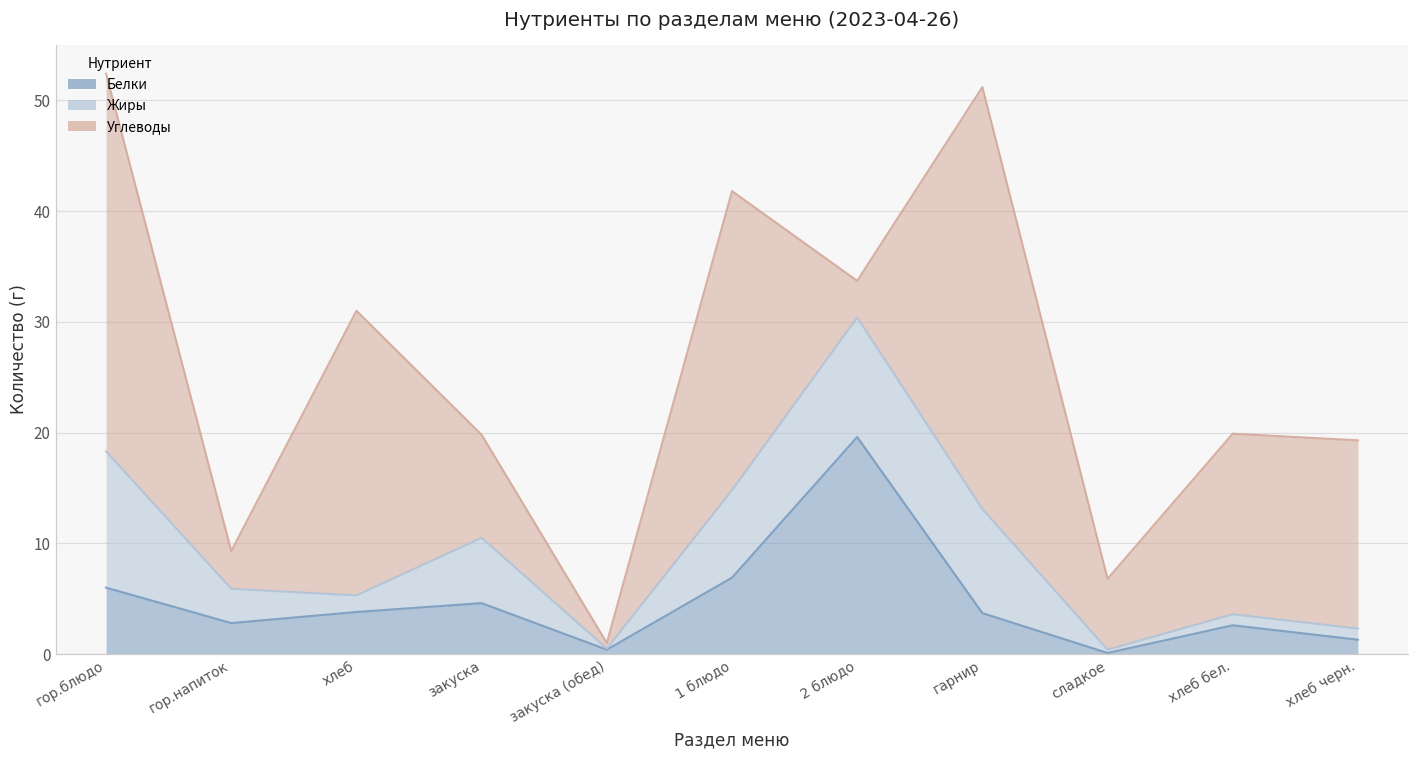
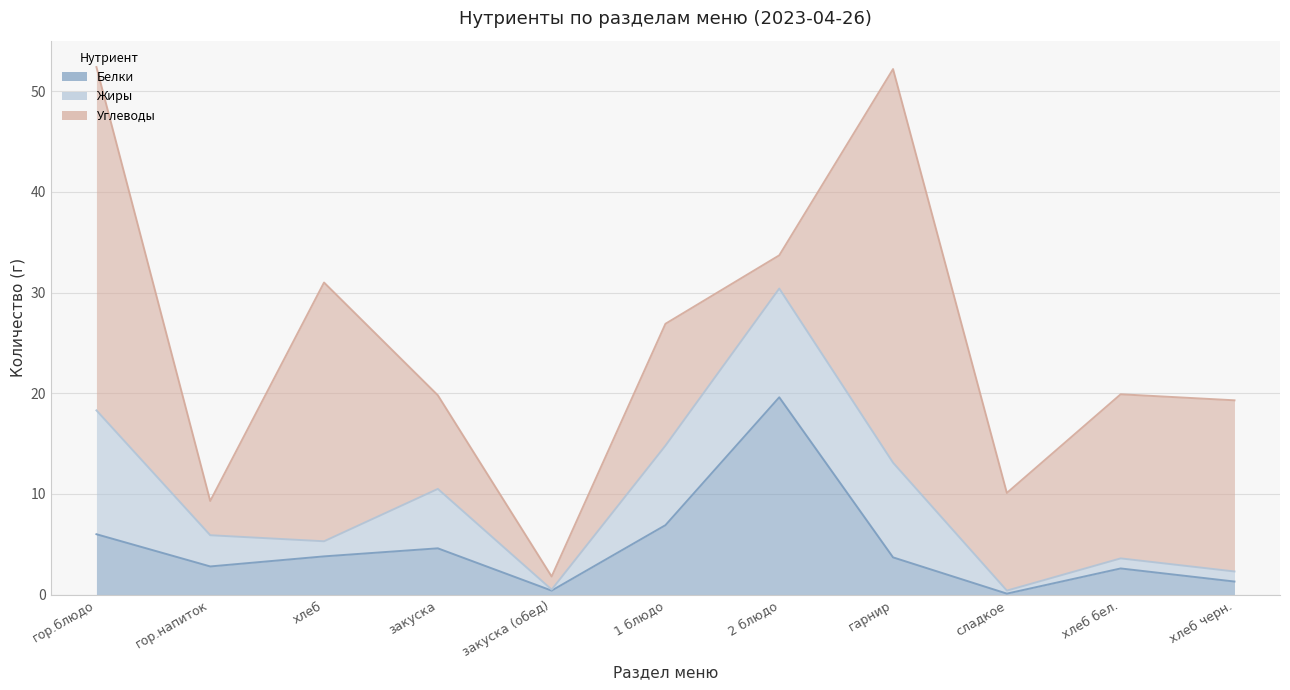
Углеводы, закуска (обед): 0.5 -> 1.3
Углеводы, 1 блюдо: 27.0 -> 12.1
Углеводы, гарнир: 38.1 -> 39.1
Углеводы, сладкое: 6.4 -> 9.7
